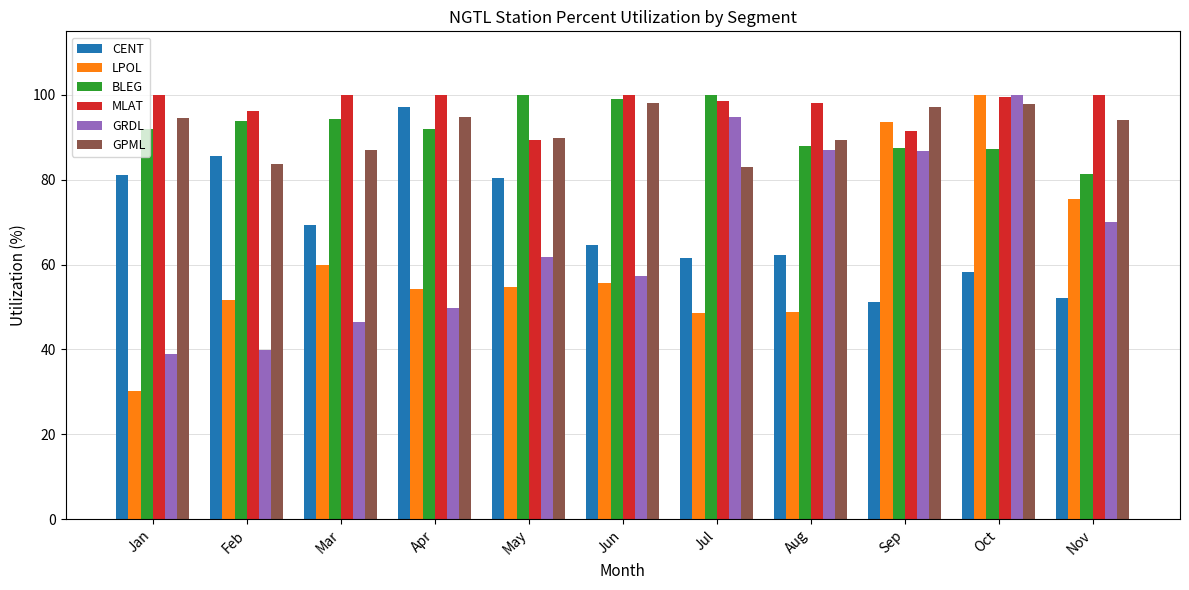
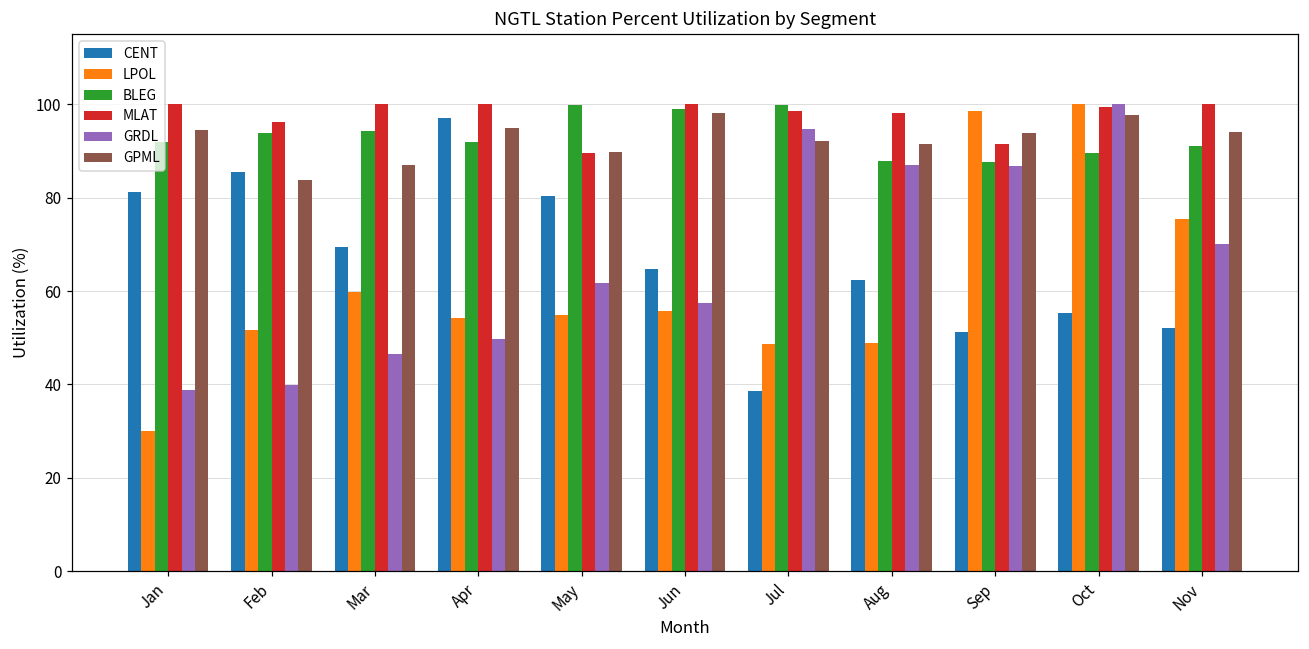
CENT, Jul: 62 -> 39
GPML, Jul: 83 -> 92
GPML, Aug: 89 -> 92
LPOL, Sep: 94 -> 99
GPML, Sep: 97 -> 94
CENT, Oct: 58 -> 55
BLEG, Oct: 87 -> 90
BLEG, Nov: 81 -> 91
